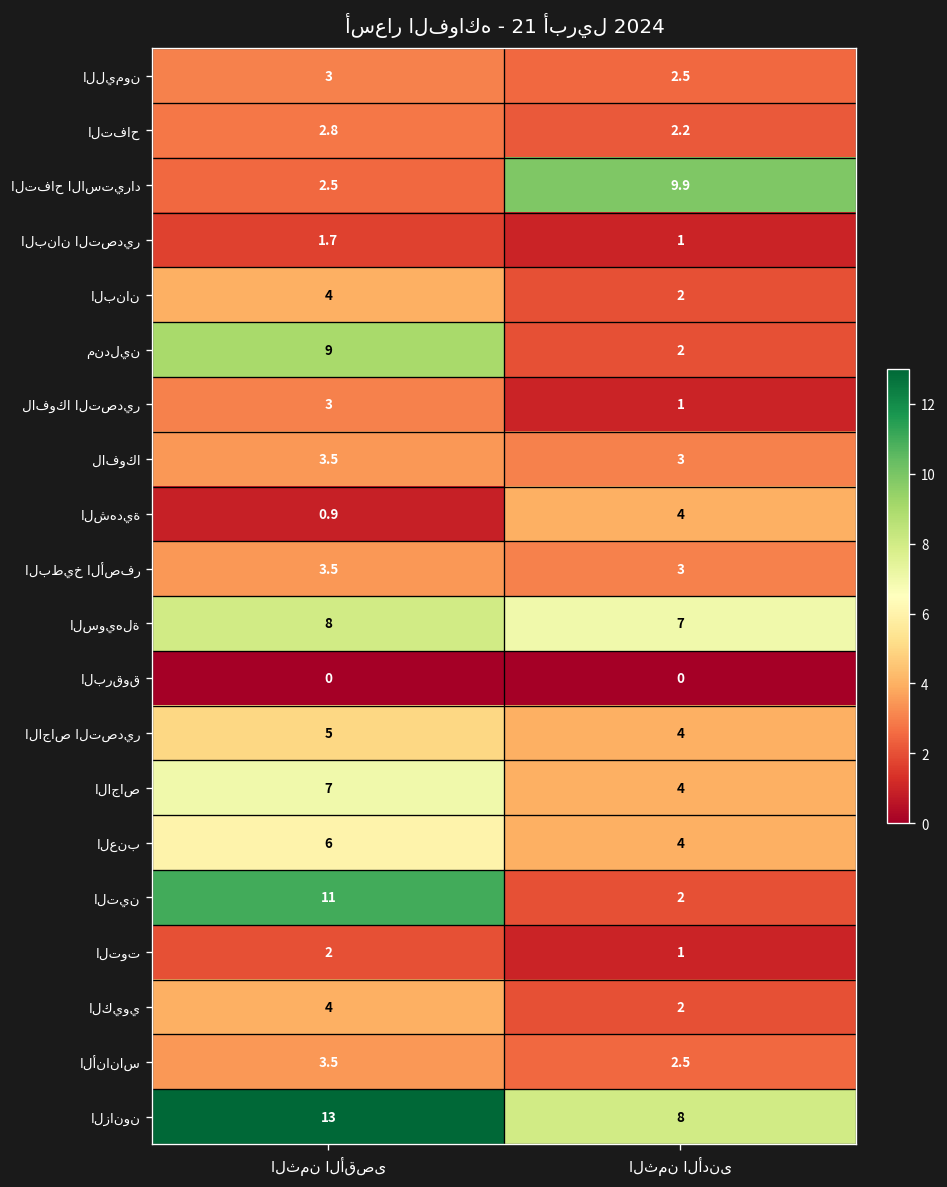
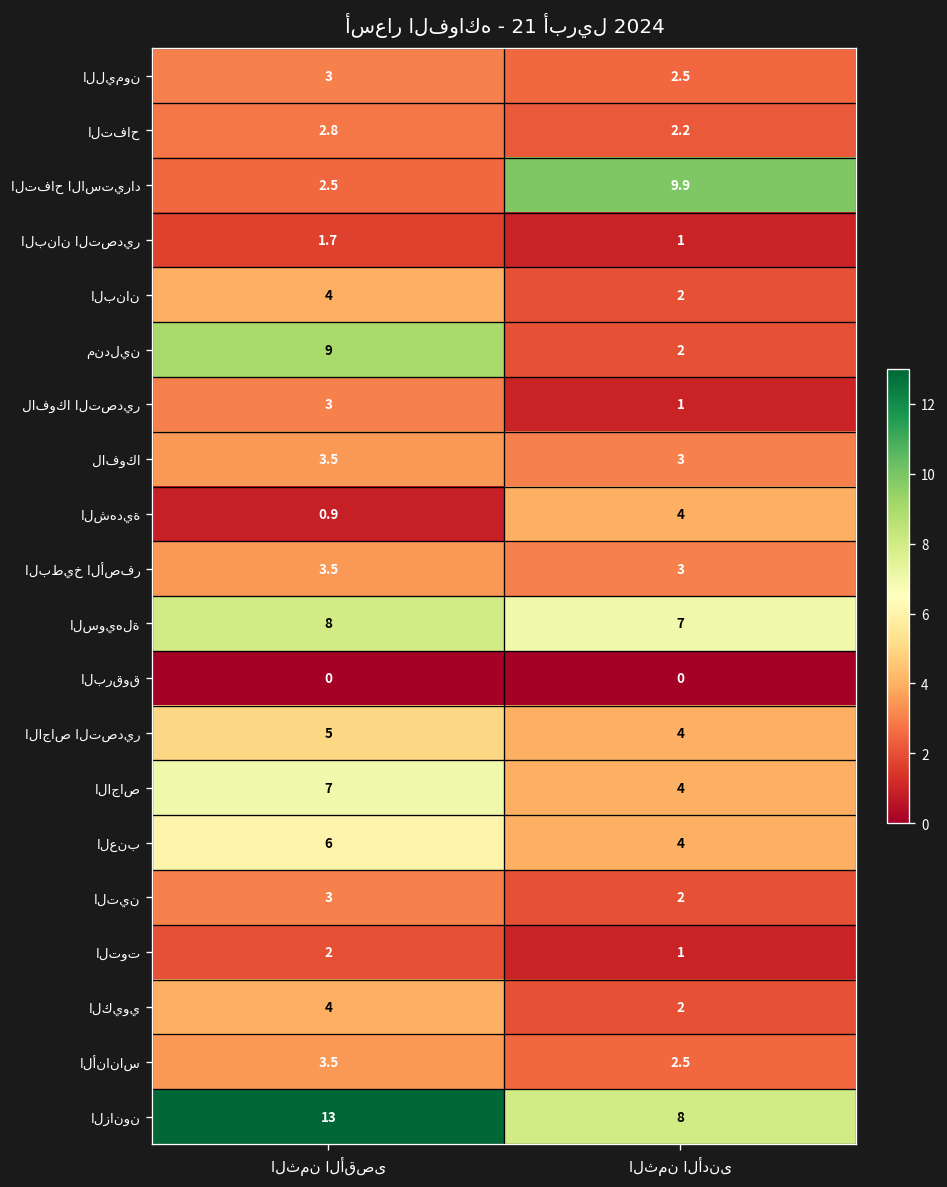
التين, الثمن الأقصى: 11 -> 3
